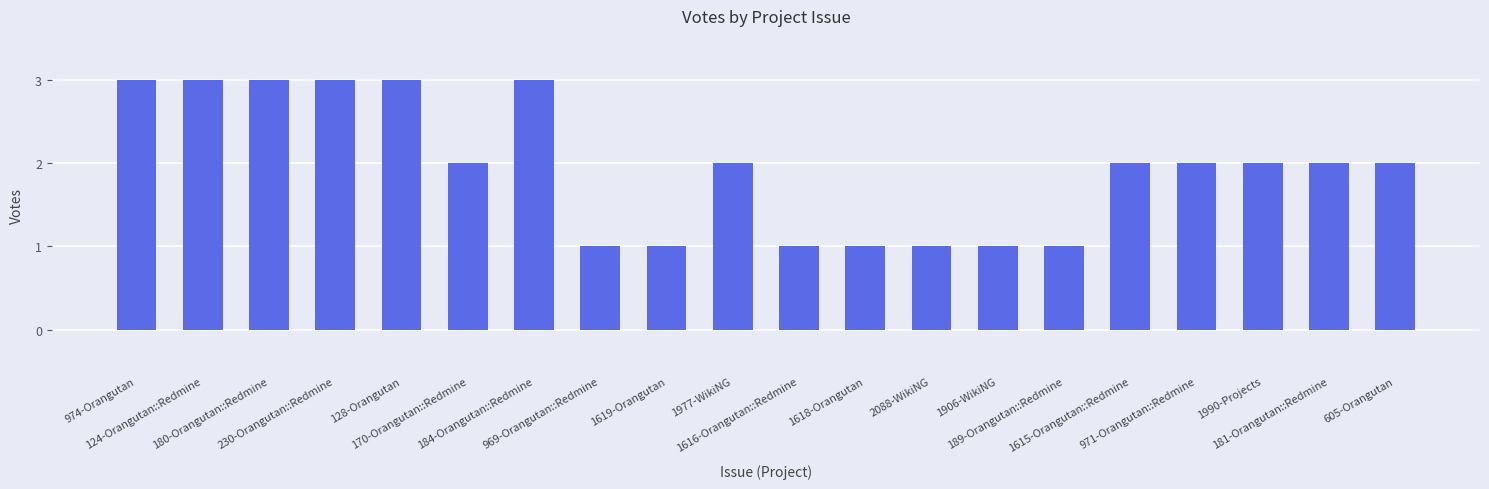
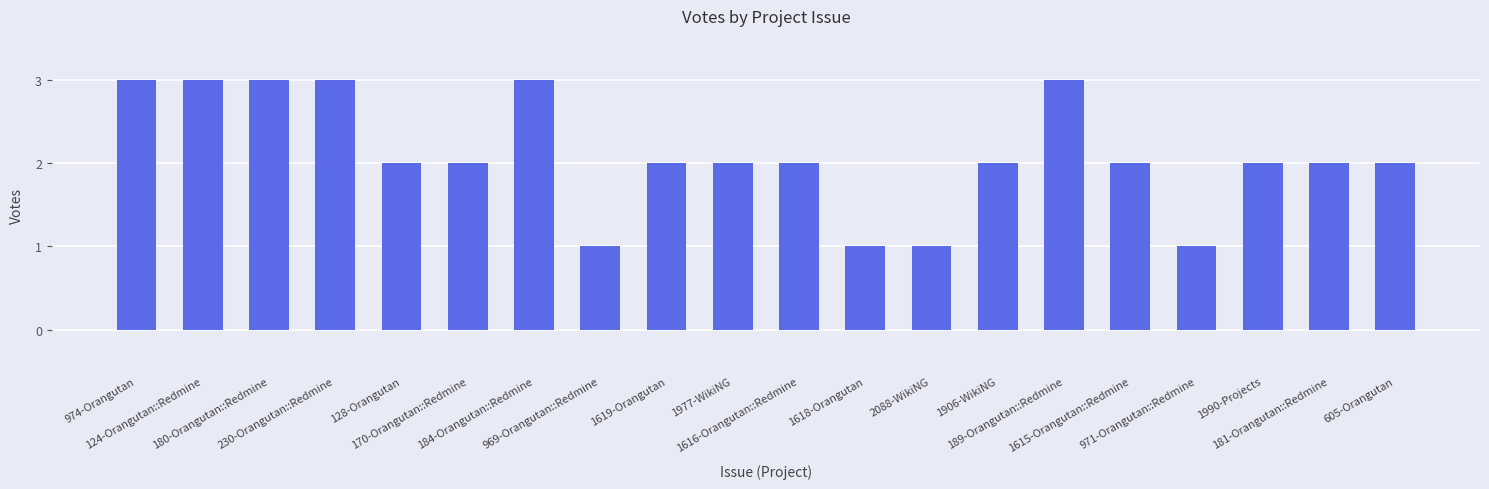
128-Orangutan: 3 -> 2
1619-Orangutan: 1 -> 2
1616-Orangutan::Redmine: 1 -> 2
1906-WikiNG: 1 -> 2
189-Orangutan::Redmine: 1 -> 3
971-Orangutan::Redmine: 2 -> 1
